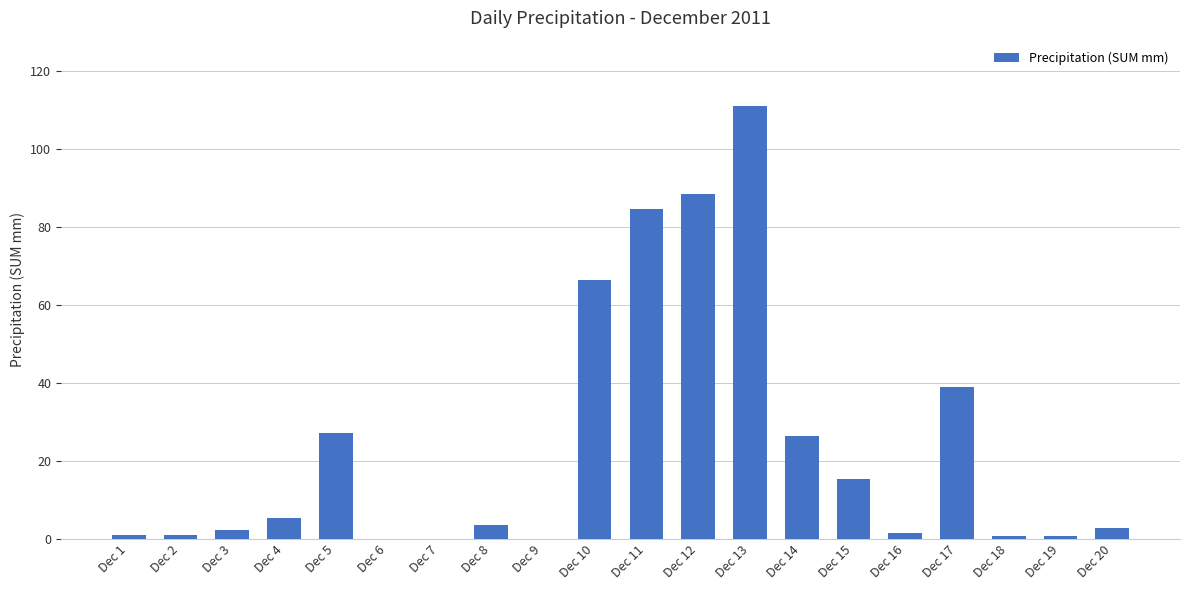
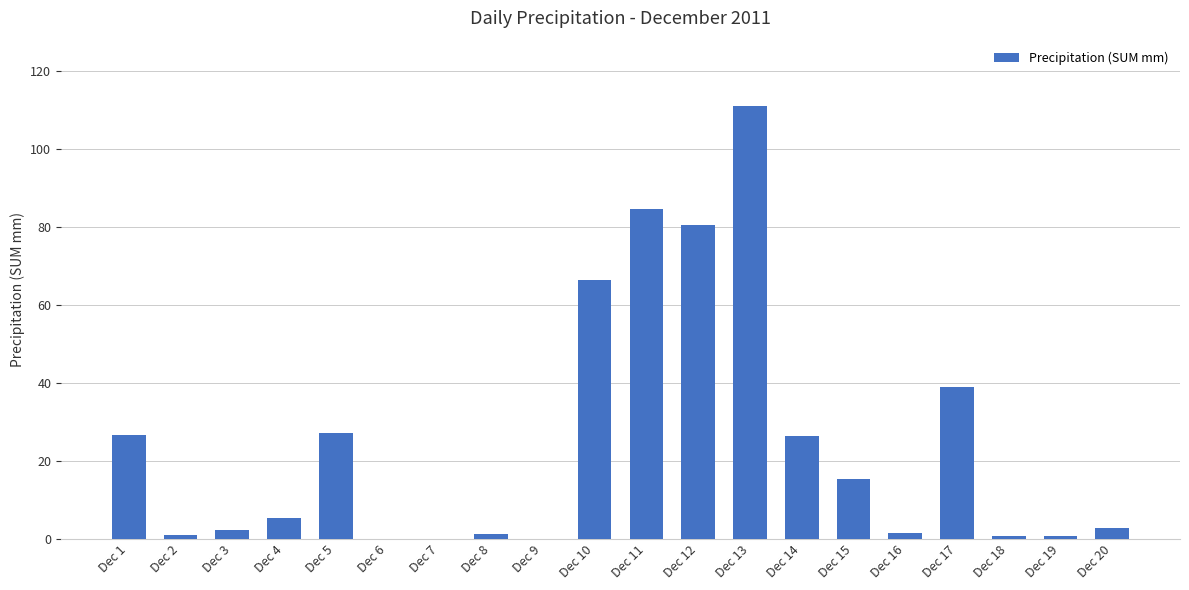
Dec 1: 1 -> 27
Dec 8: 3 -> 1
Dec 12: 89 -> 81
